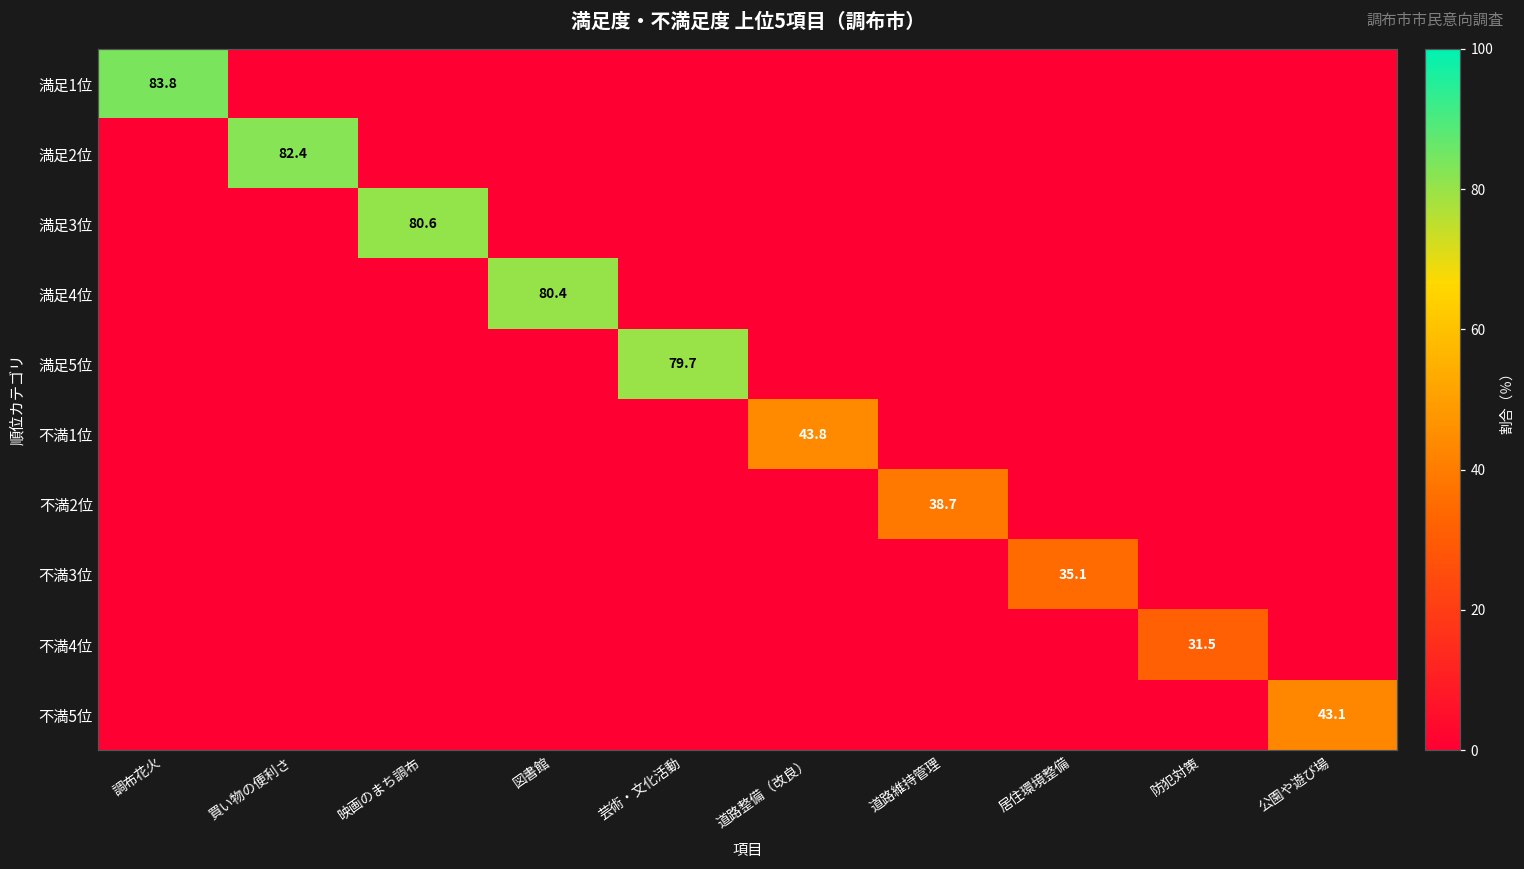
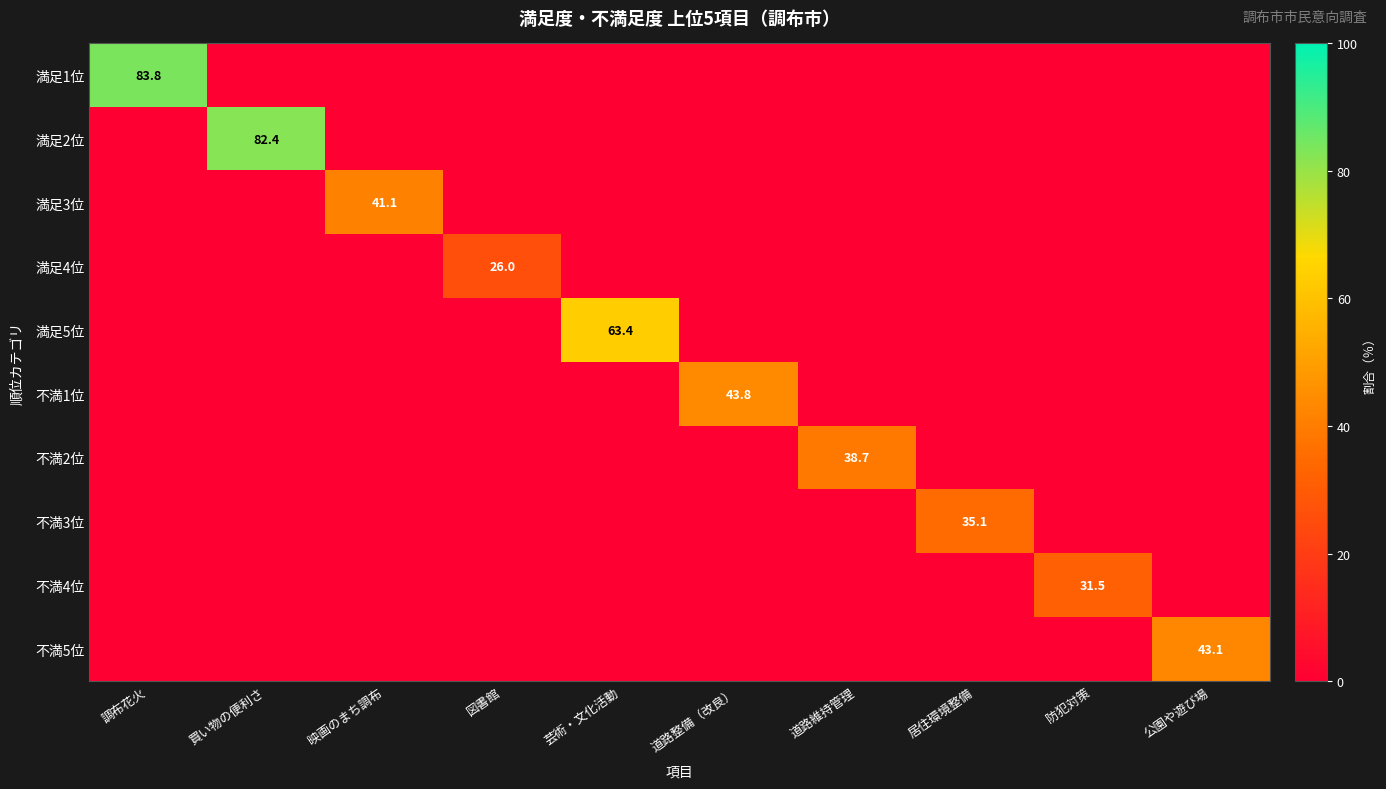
満足3位, 映画のまち調布: 80.6 -> 41.1
満足4位, 図書館: 80.4 -> 26.0
満足5位, 芸術・文化活動: 79.7 -> 63.4
